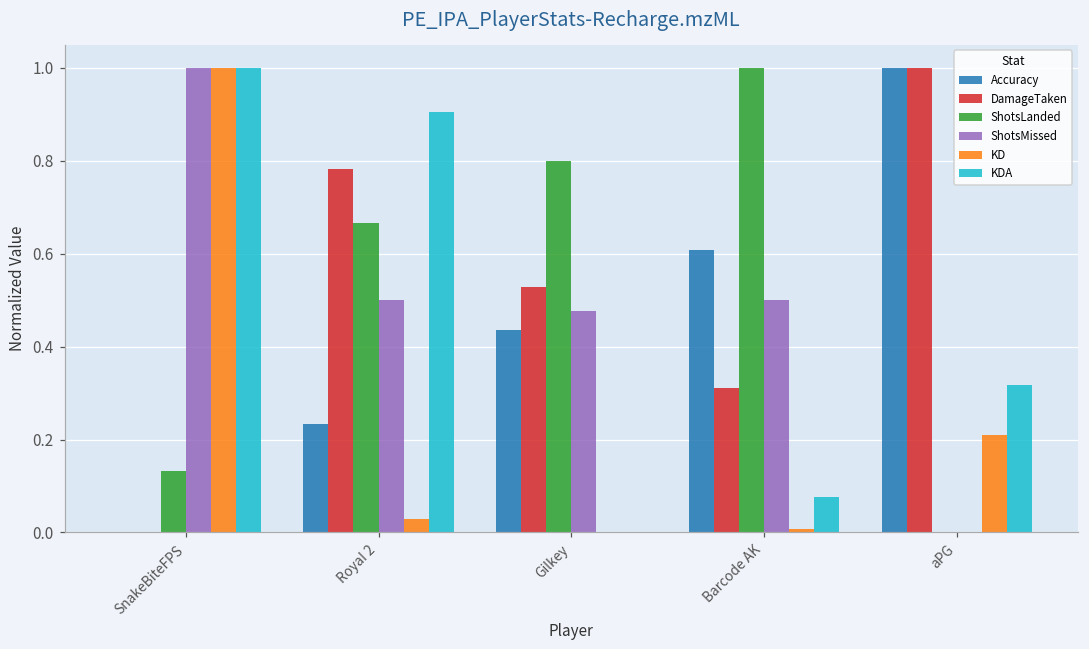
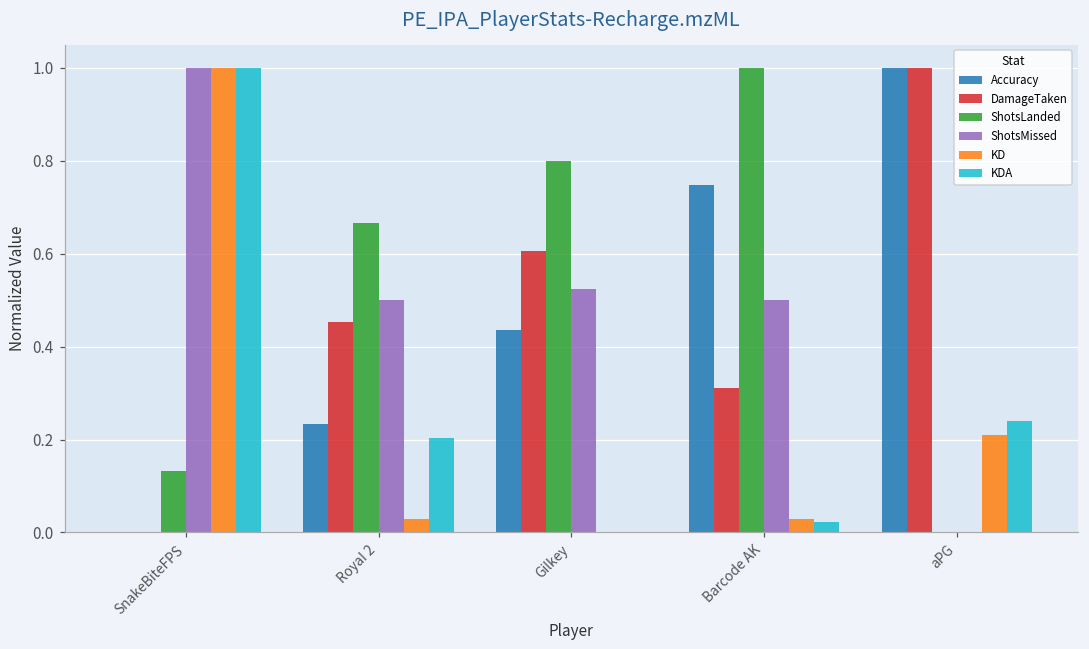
DamageTaken, RoyaI 2: 0.78 -> 0.45
KDA, RoyaI 2: 0.91 -> 0.20
DamageTaken, Gilkey: 0.53 -> 0.61
ShotsMissed, Gilkey: 0.48 -> 0.52
Accuracy, Barcode AK: 0.61 -> 0.75
KD, Barcode AK: 0.01 -> 0.03
KDA, Barcode AK: 0.08 -> 0.02
KDA, aPG: 0.32 -> 0.24
